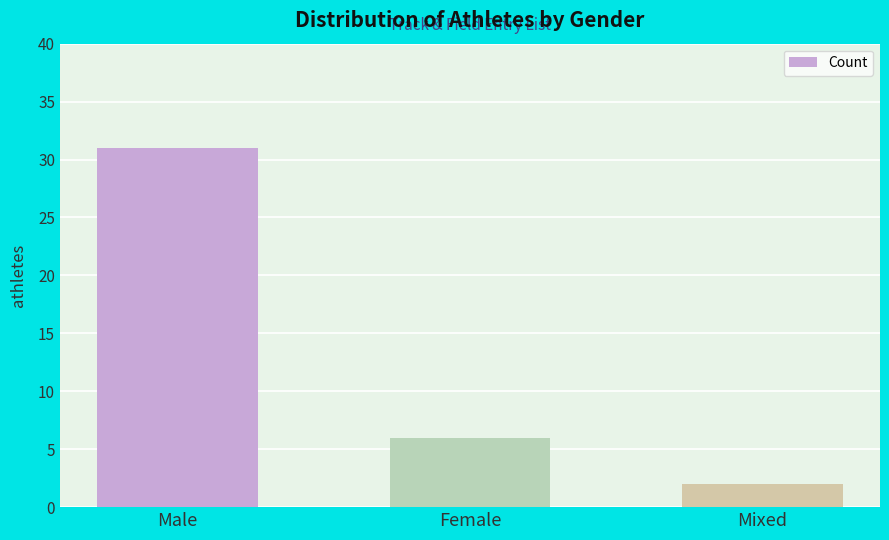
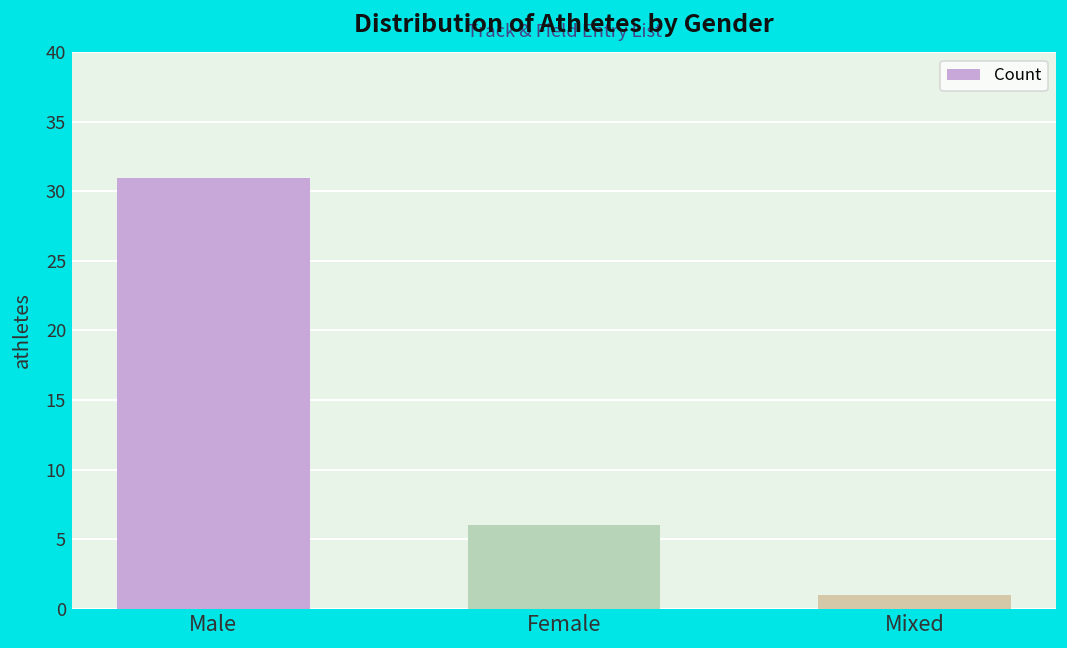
Mixed: 2 -> 1
